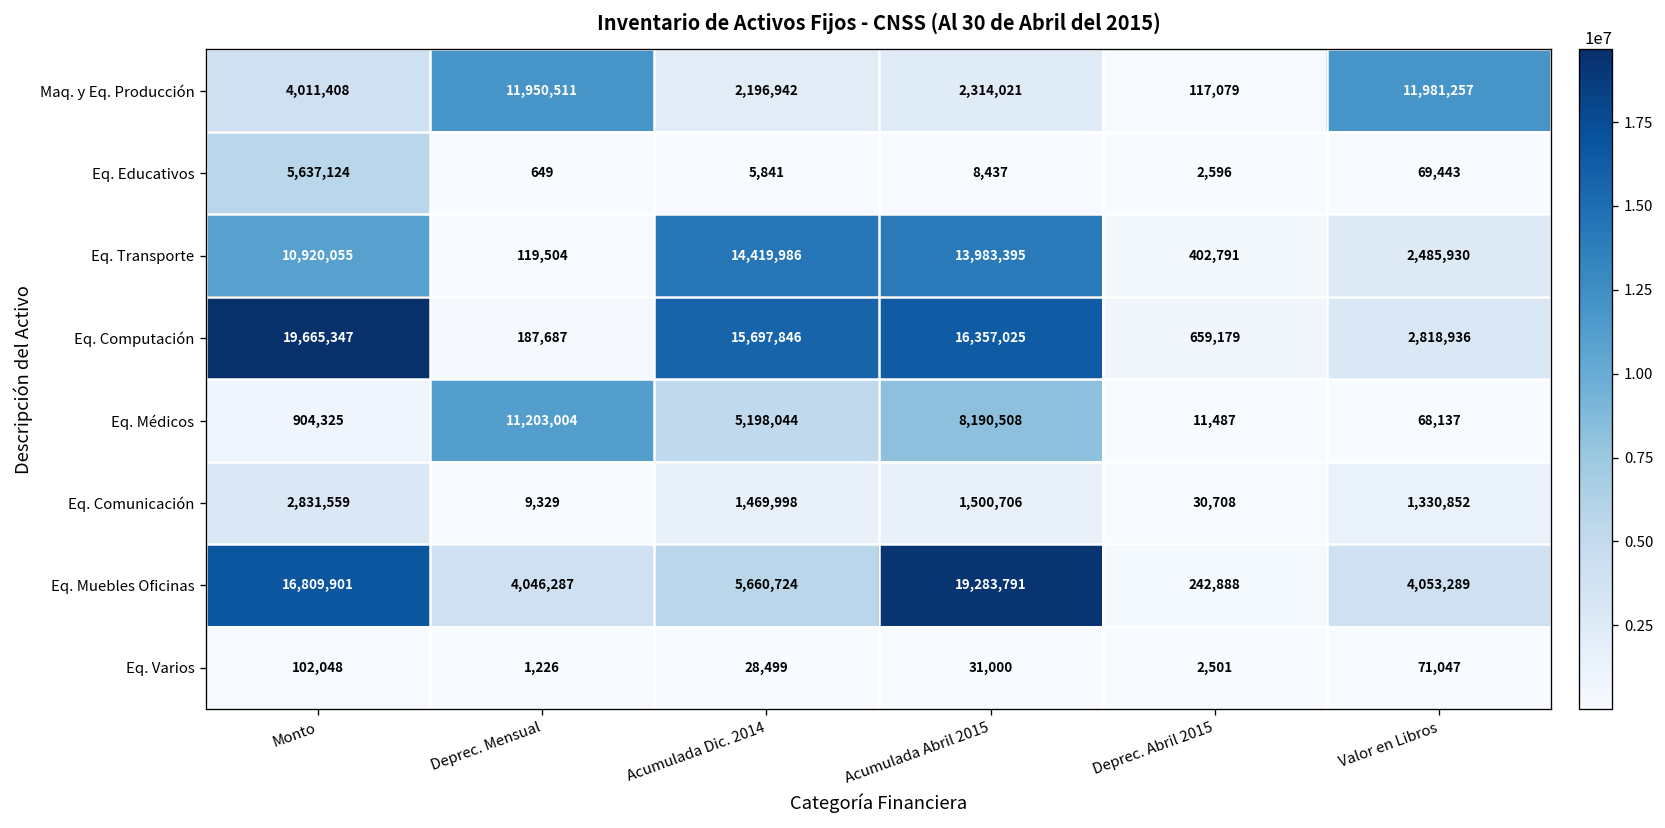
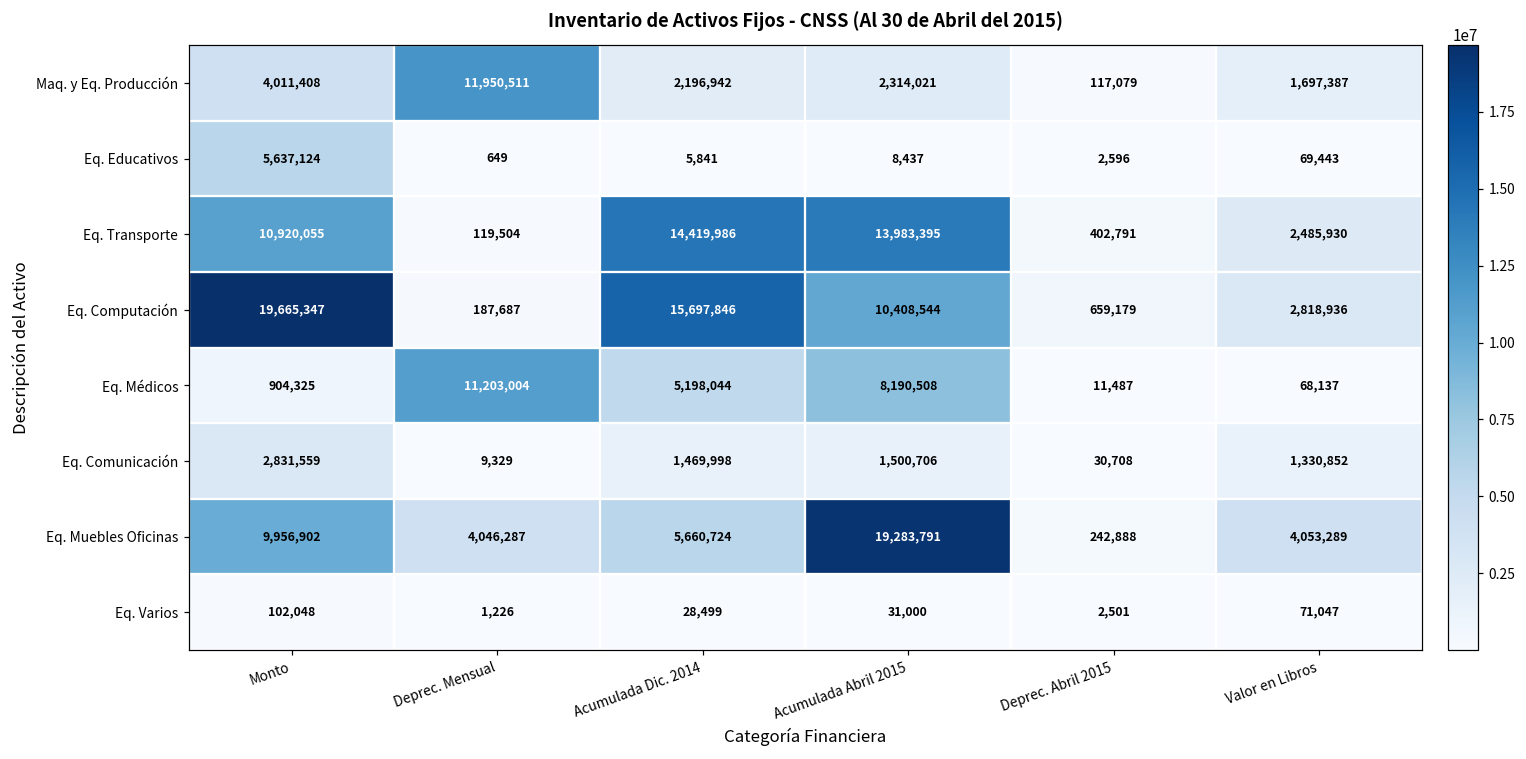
Maq. y Eq. Producción, Valor en Libros: 11,981,257 -> 1,697,387
Eq. Computación, Acumulada Abril 2015: 16,357,025 -> 10,408,544
Eq. Muebles Oficinas, Monto: 16,809,901 -> 9,956,902
